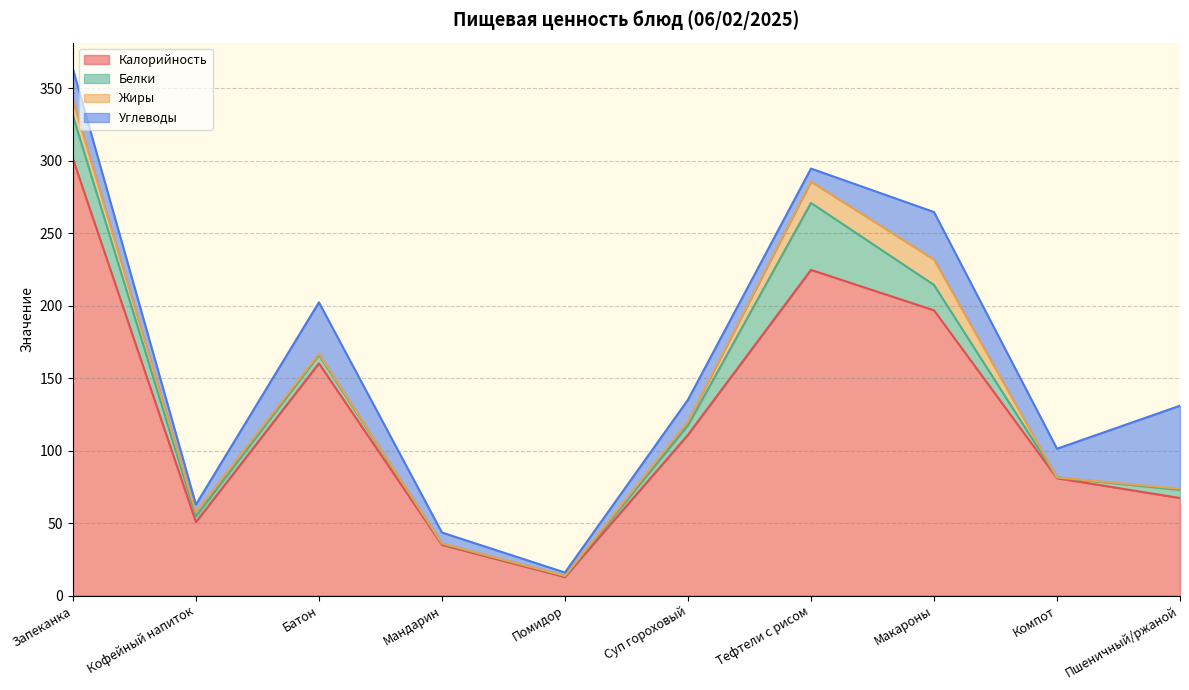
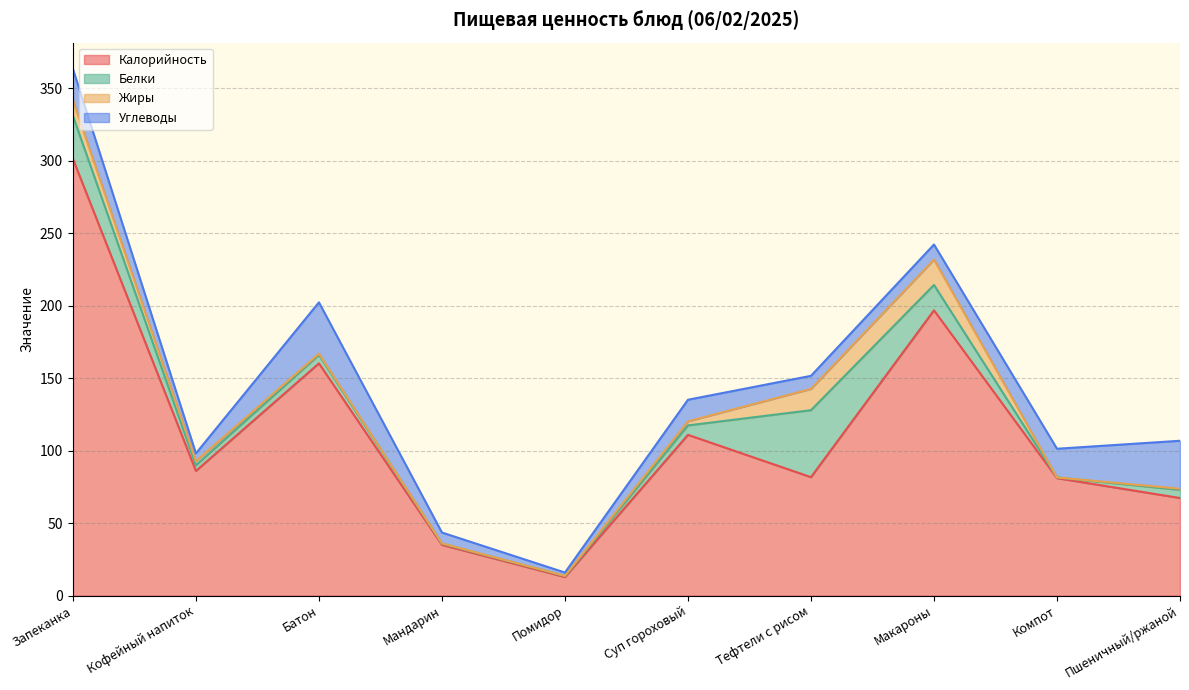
Калорийность, Кофейный напиток: 51 -> 86
Калорийность, Тефтели с рисом: 225 -> 82
Углеводы, Макароны: 33 -> 10
Углеводы, Пшеничный/ржаной: 57 -> 33
